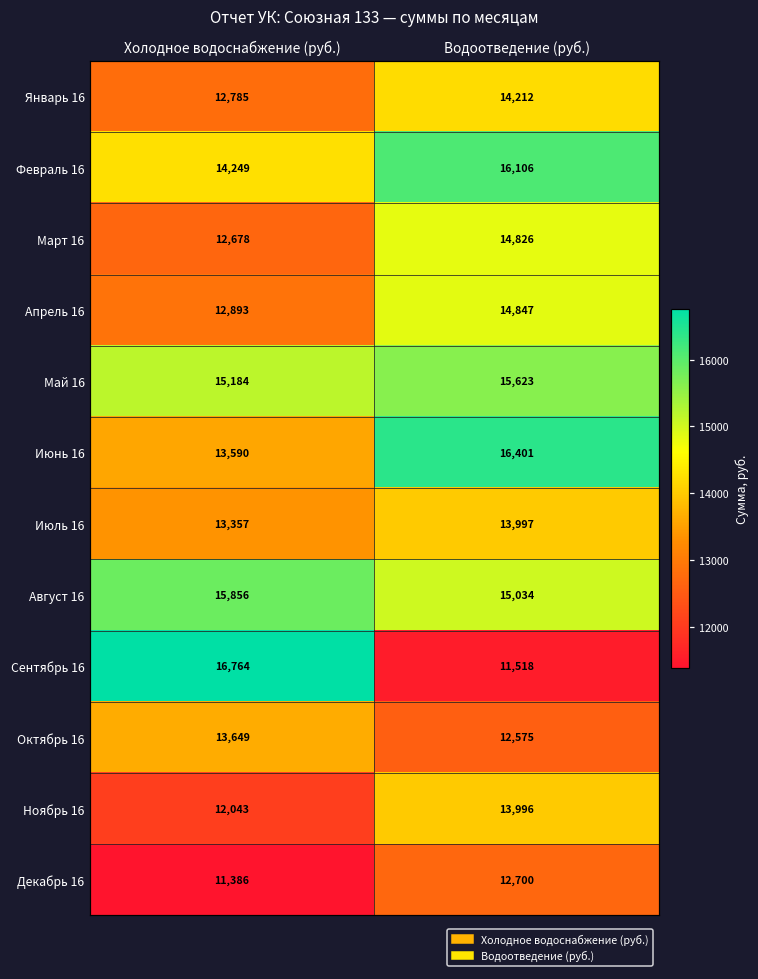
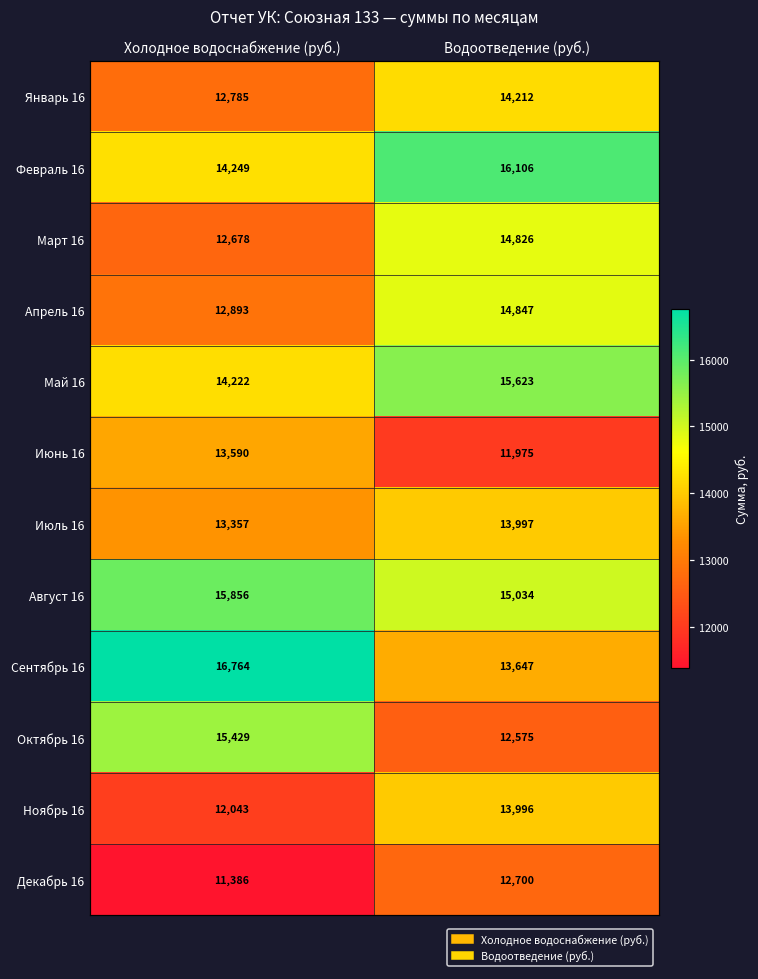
Май 16, Холодное водоснабжение (руб.): 15,184 -> 14,222
Июнь 16, Водоотведение (руб.): 16,401 -> 11,975
Сентябрь 16, Водоотведение (руб.): 11,518 -> 13,647
Октябрь 16, Холодное водоснабжение (руб.): 13,649 -> 15,429
